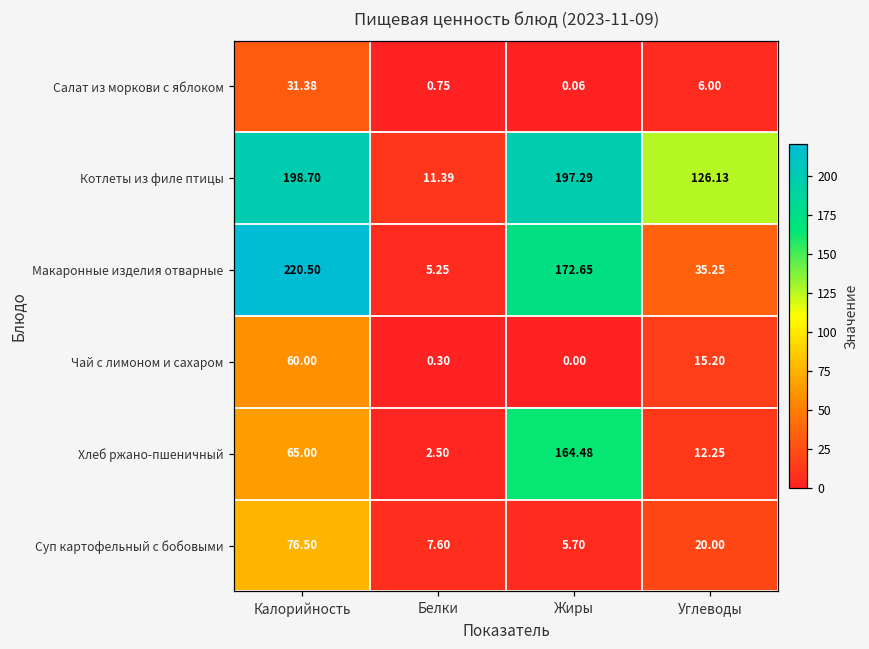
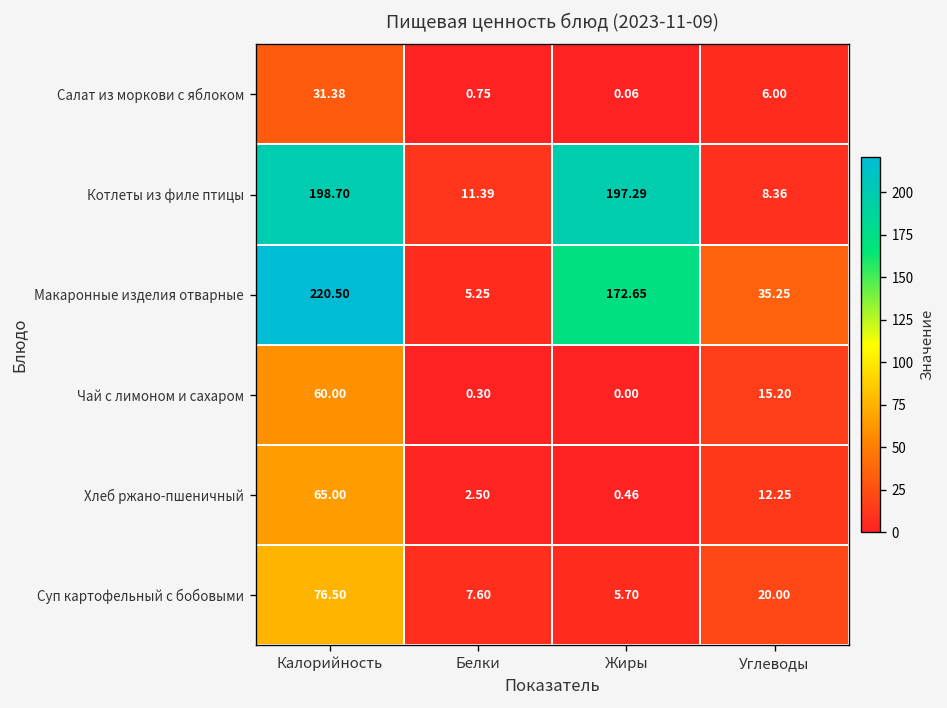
Котлеты из филе птицы, Углеводы: 126.13 -> 8.36
Хлеб ржано-пшеничный, Жиры: 164.48 -> 0.46
